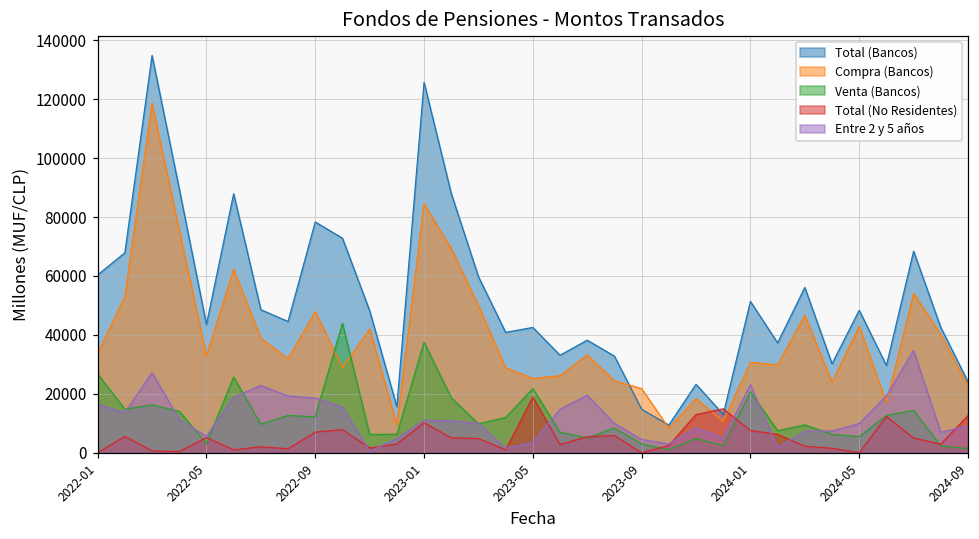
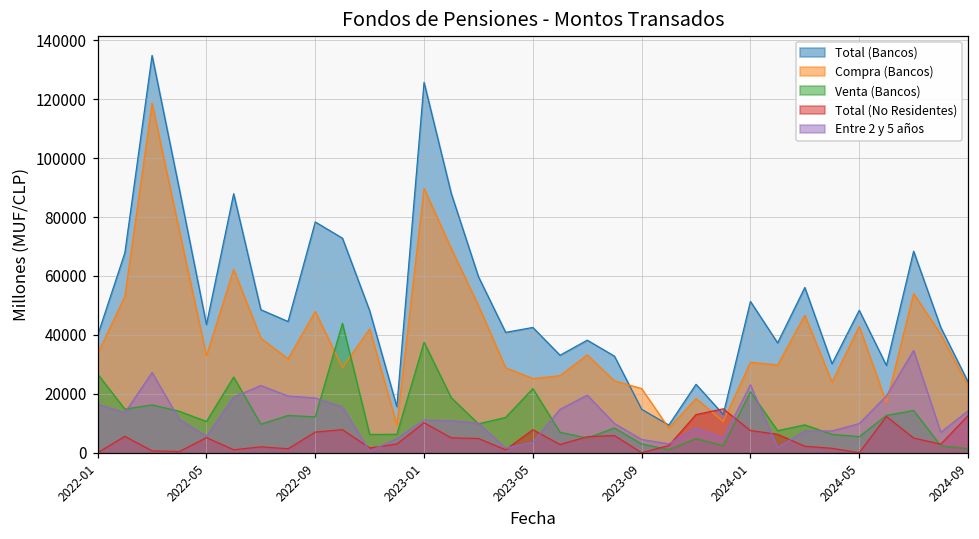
Total (Bancos), 2022-01: 60000 -> 40000
Venta (Bancos), 2022-05: 3000 -> 11000
Compra (Bancos), 2023-01: 84000 -> 90000
Total (No Residentes), 2023-05: 19000 -> 8000
Entre 2 y 5 años, 2024-09: 9000 -> 14000
